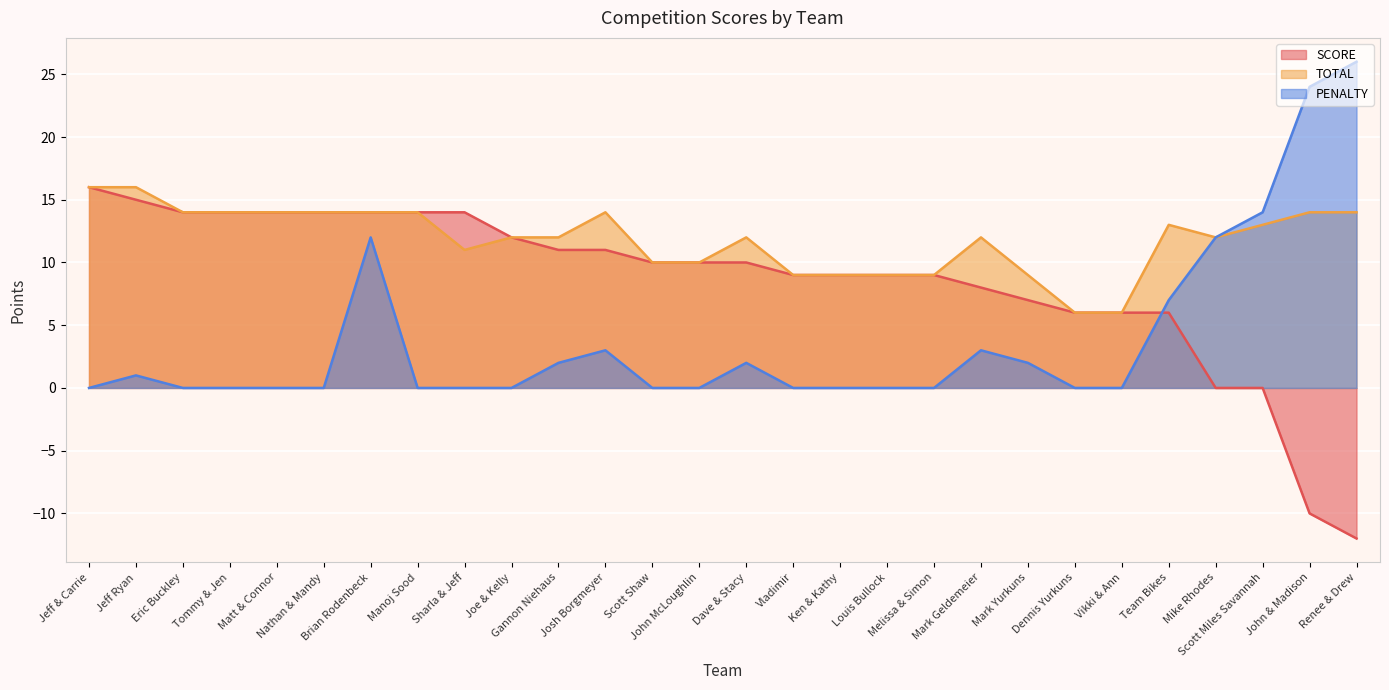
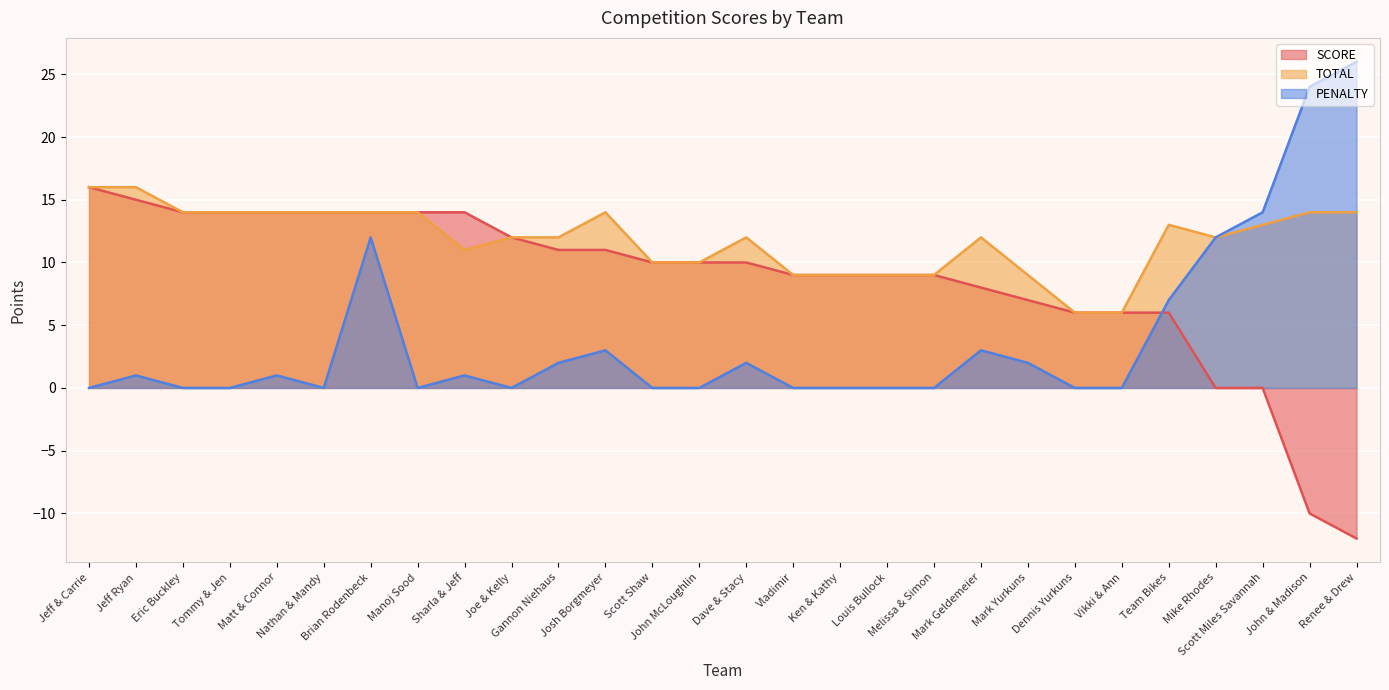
PENALTY, Matt & Connor: 0 -> 1
PENALTY, Sharla & Jeff: 0 -> 1
